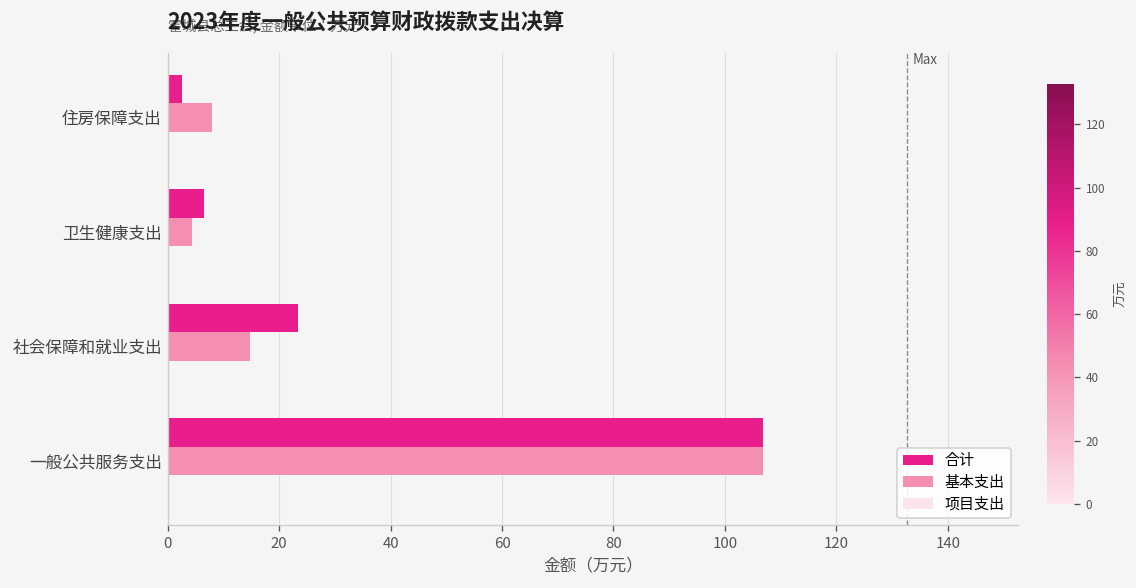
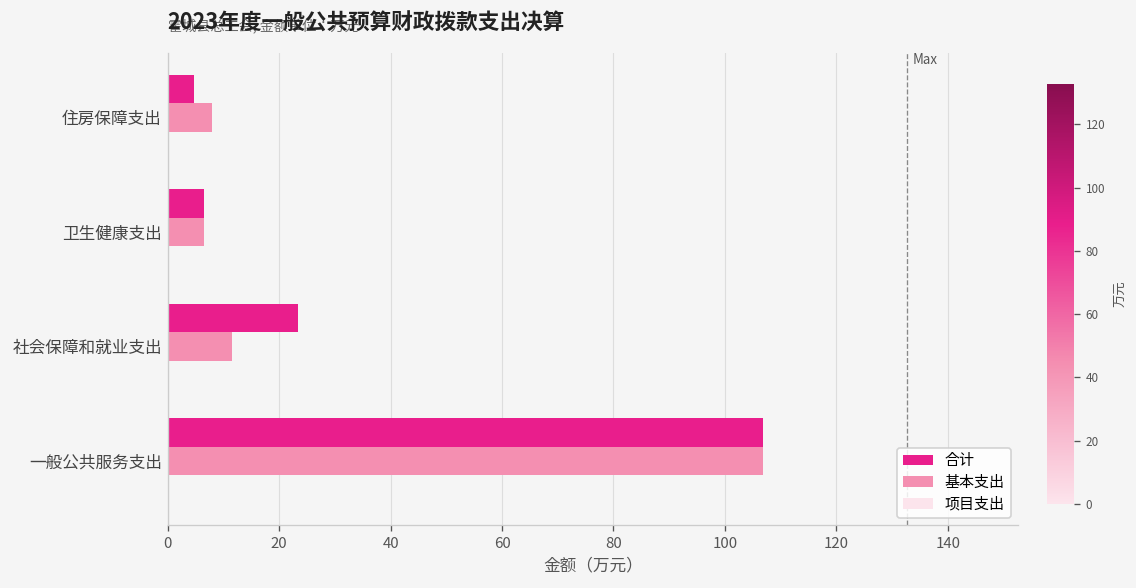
合计, 住房保障支出: 3 -> 5
基本支出, 卫生健康支出: 4 -> 6
基本支出, 社会保障和就业支出: 15 -> 11
